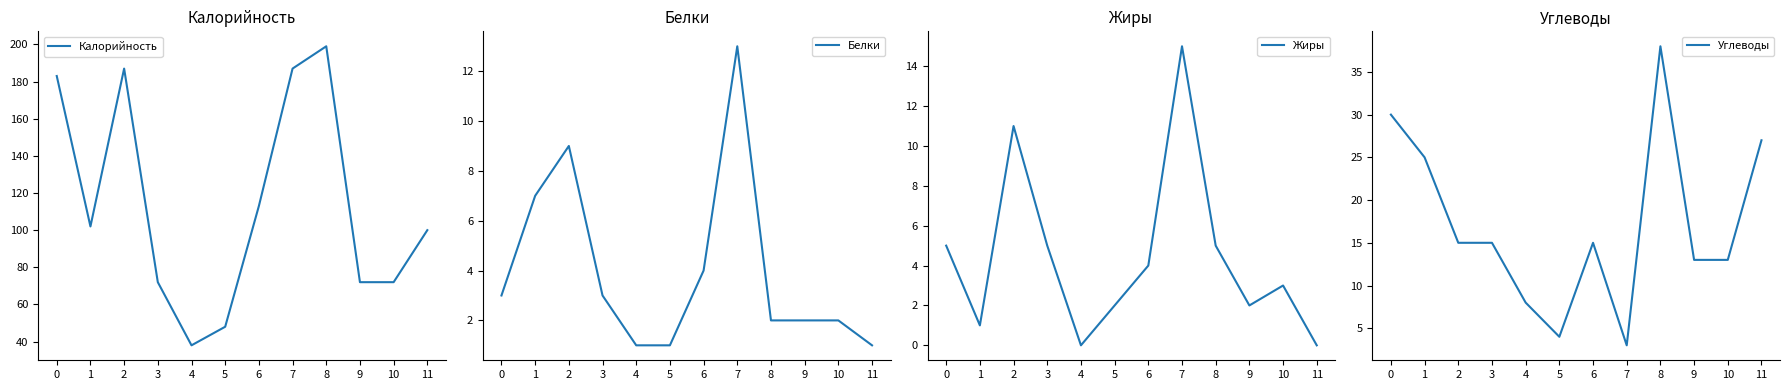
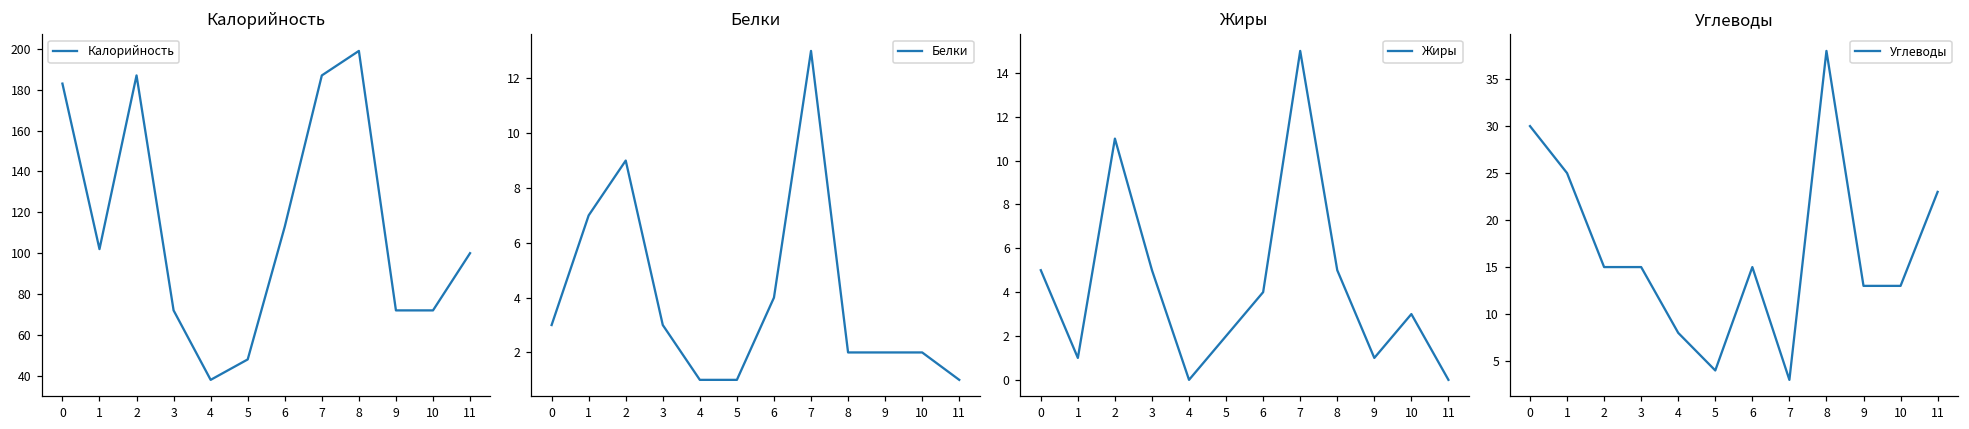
Жиры, 9: 2 -> 1
Углеводы, 11: 27 -> 23
